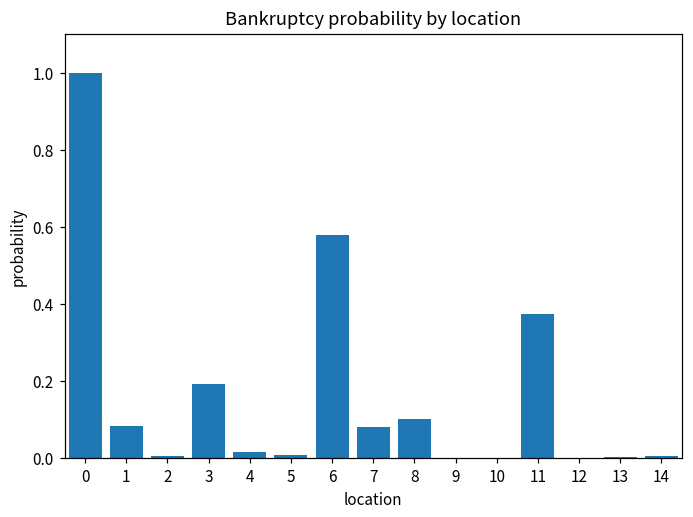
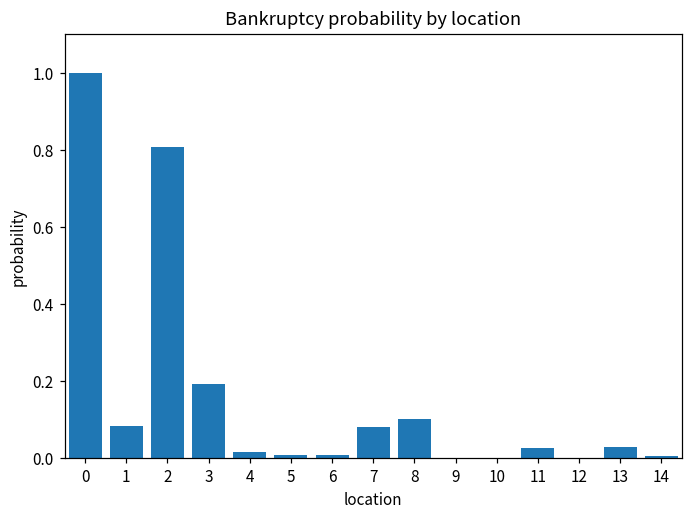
2: 0.01 -> 0.81
6: 0.58 -> 0.01
11: 0.38 -> 0.03
13: 0.00 -> 0.03
